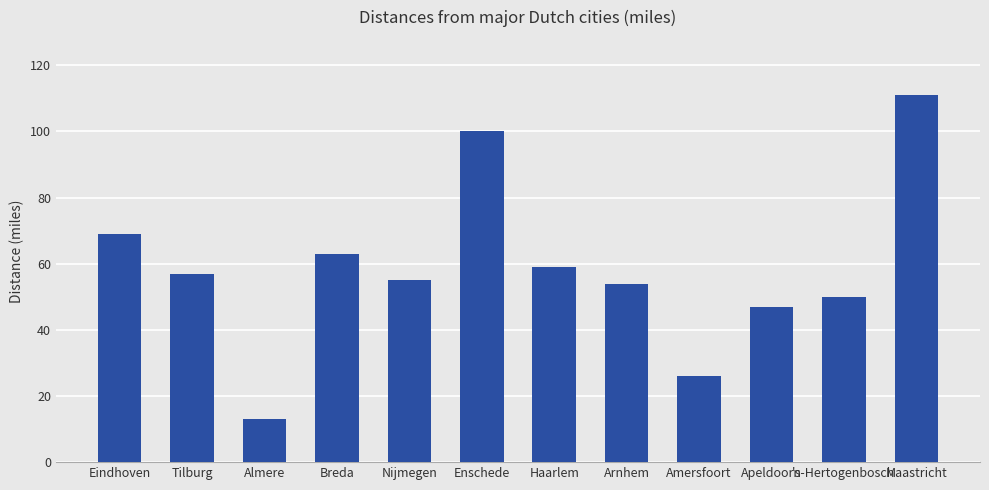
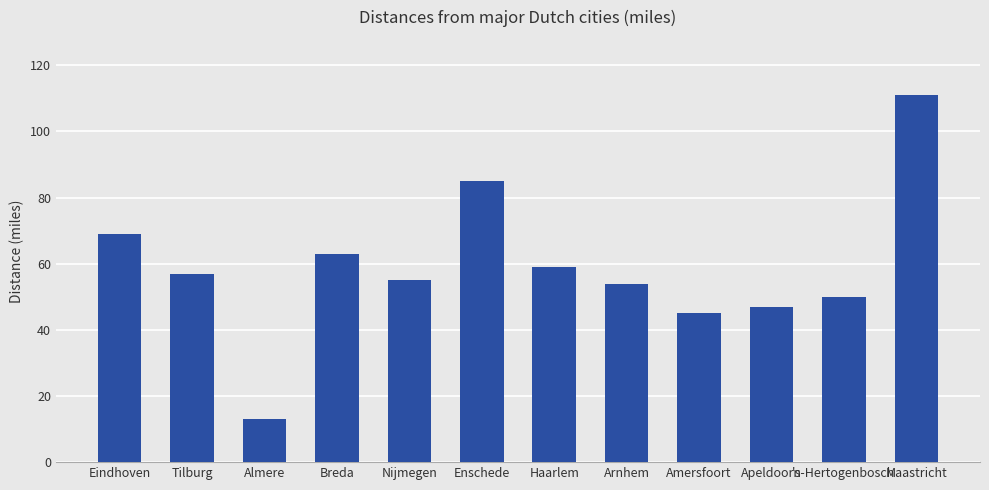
Enschede: 100 -> 85
Amersfoort: 26 -> 45
